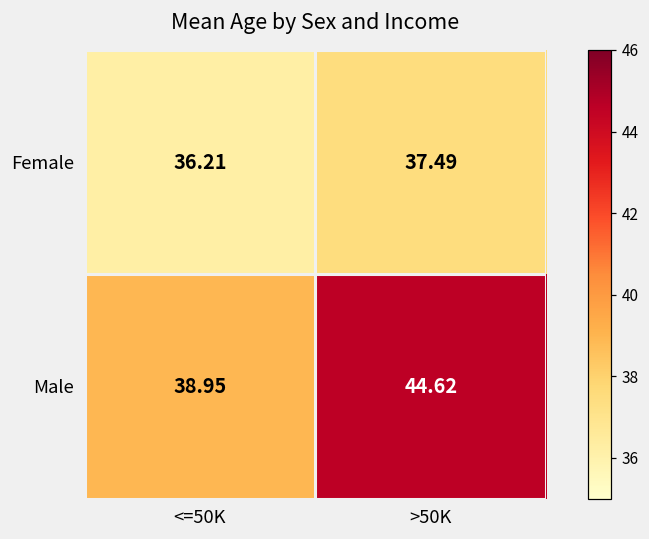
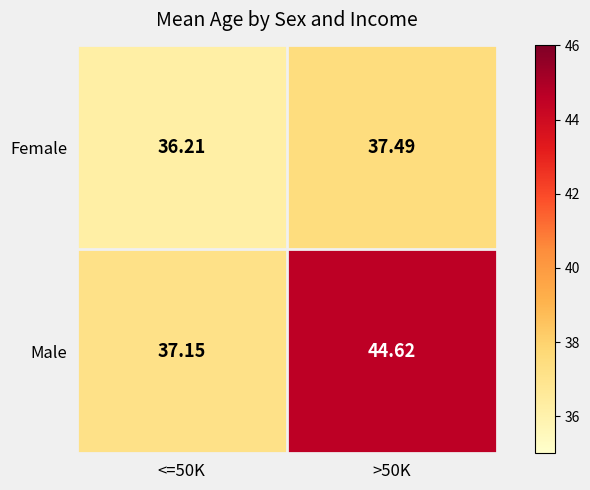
Male, <=50K: 38.95 -> 37.15
